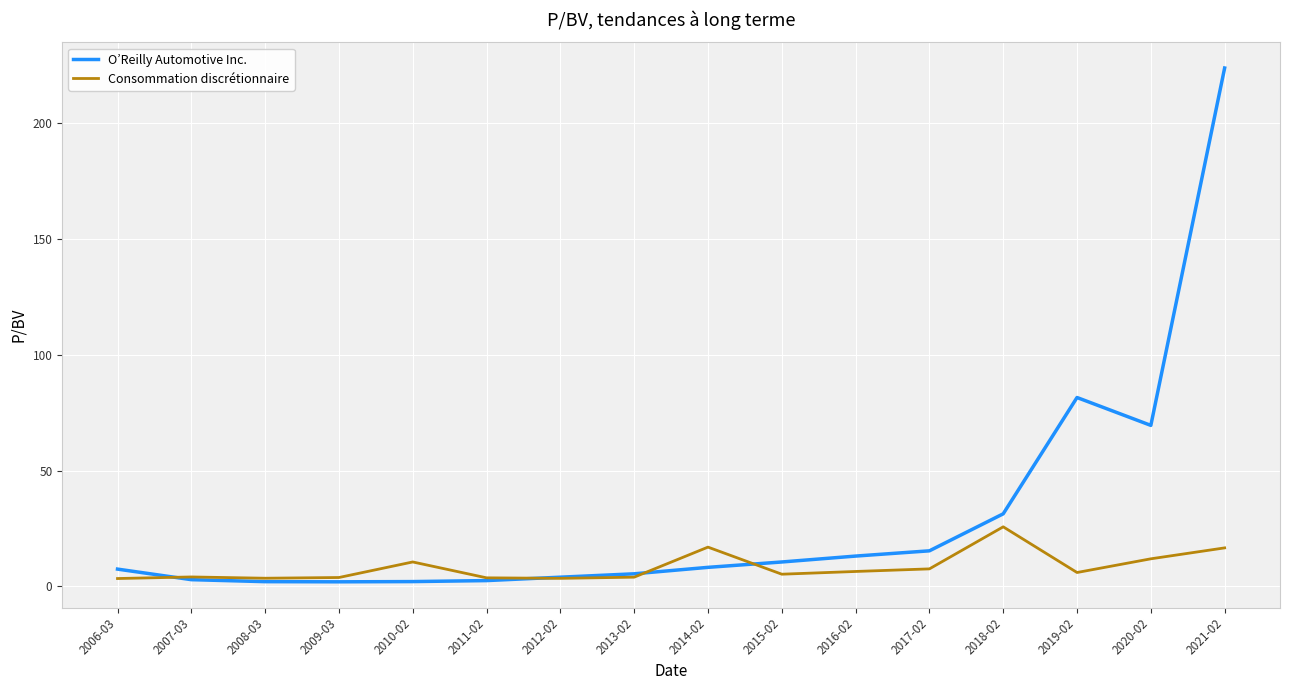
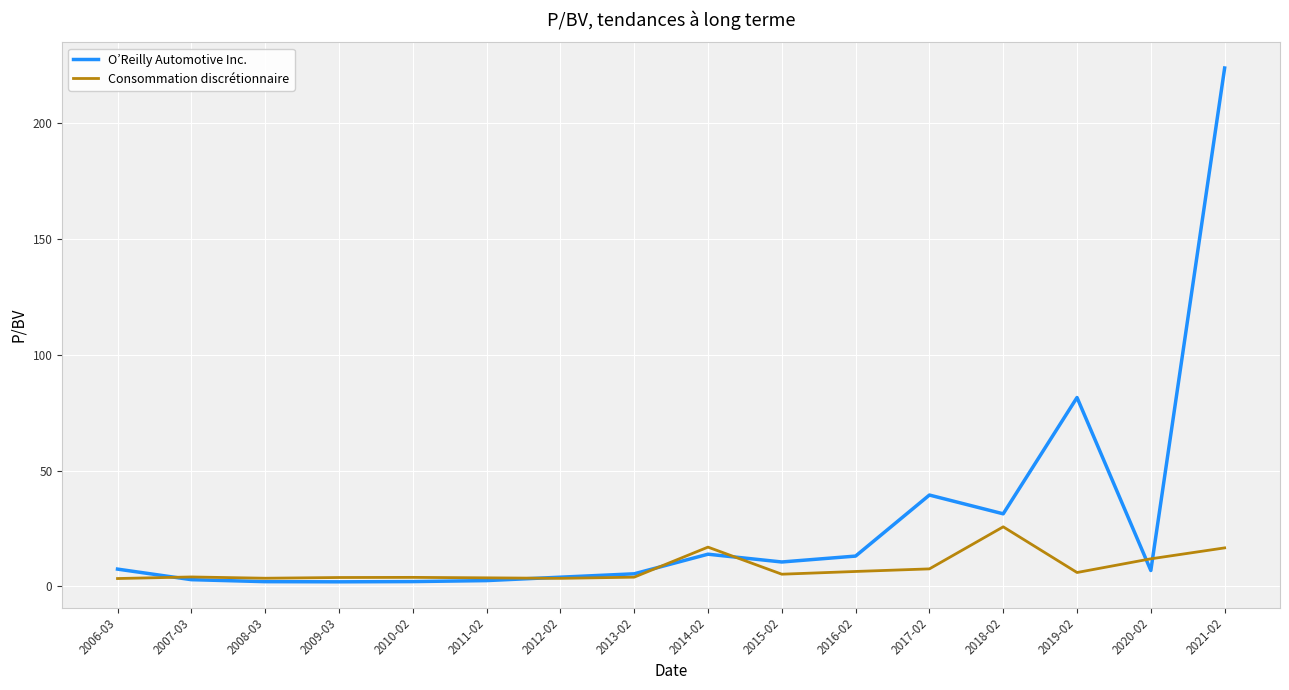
Consommation discrétionnaire, 2010-02: 10 -> 4
O’Reilly Automotive Inc., 2014-02: 8 -> 14
O’Reilly Automotive Inc., 2017-02: 15 -> 39
O’Reilly Automotive Inc., 2020-02: 70 -> 7
